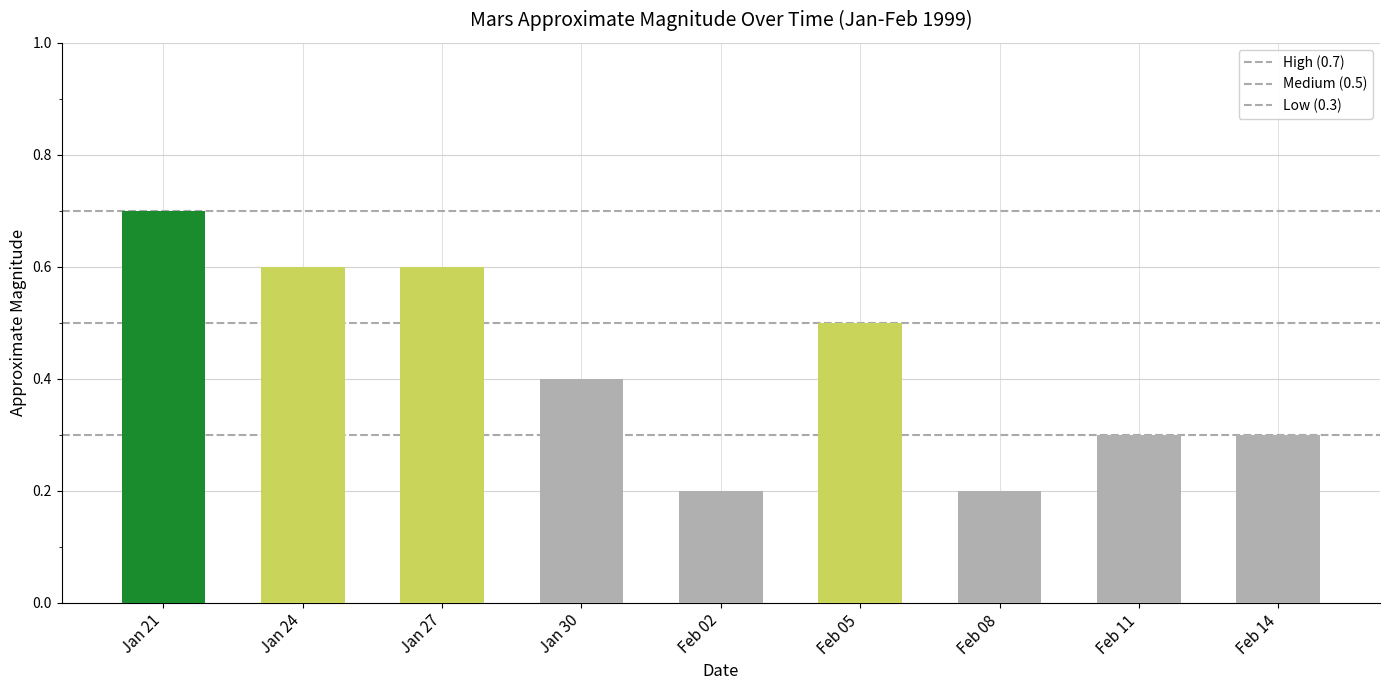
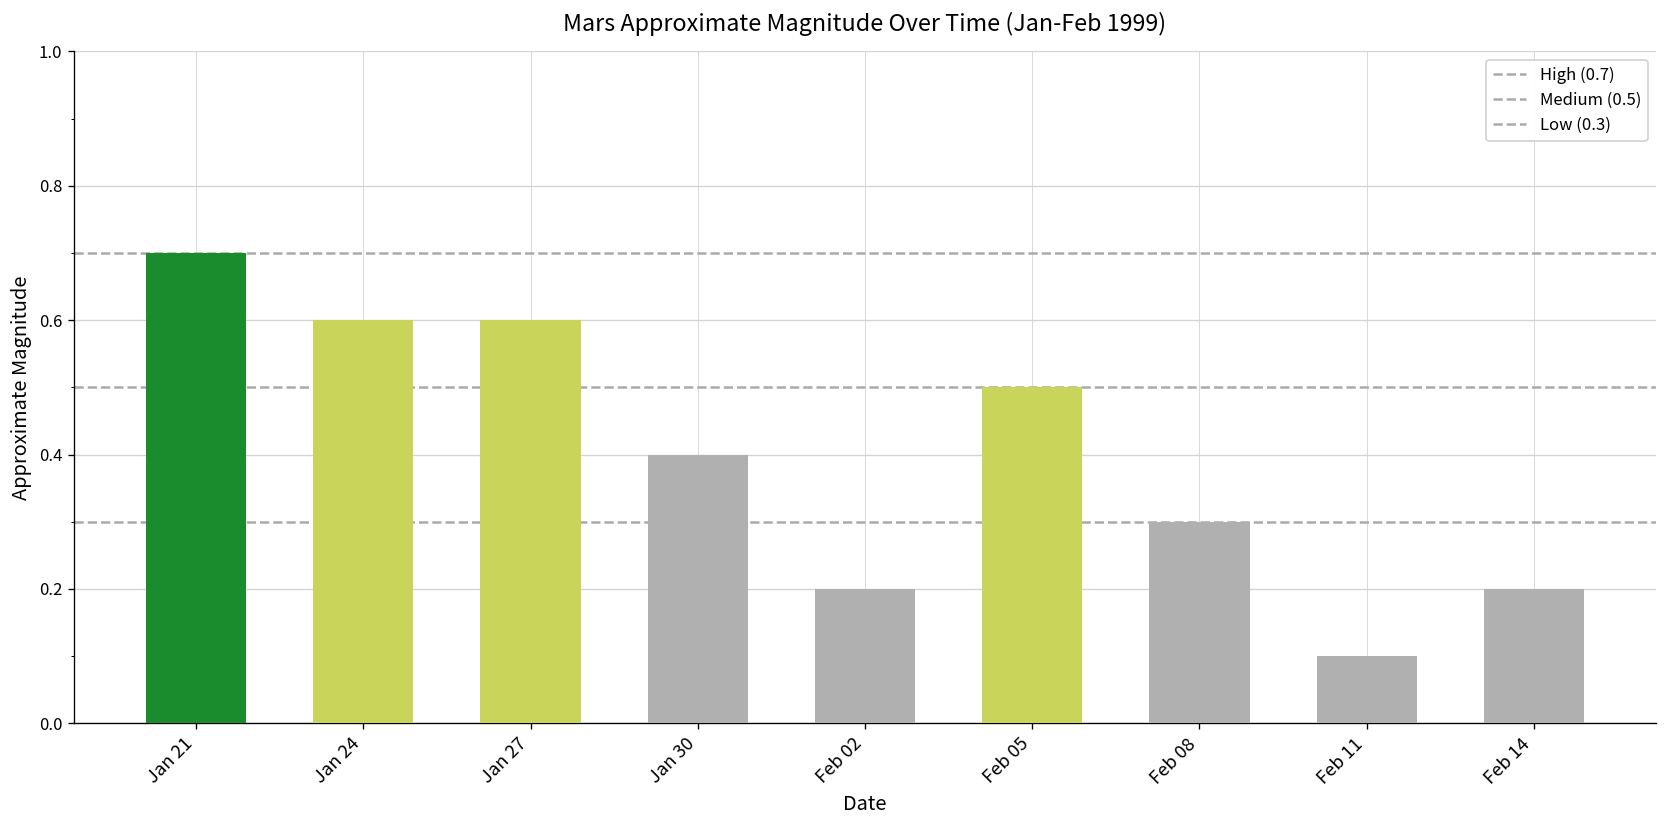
Feb 08: 0.2 -> 0.3
Feb 11: 0.3 -> 0.1
Feb 14: 0.3 -> 0.2
